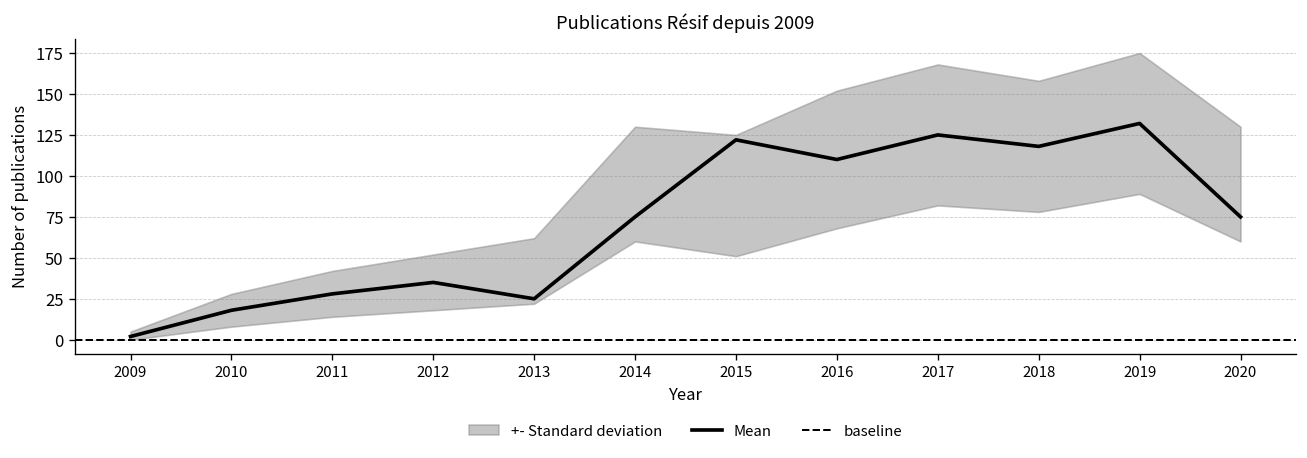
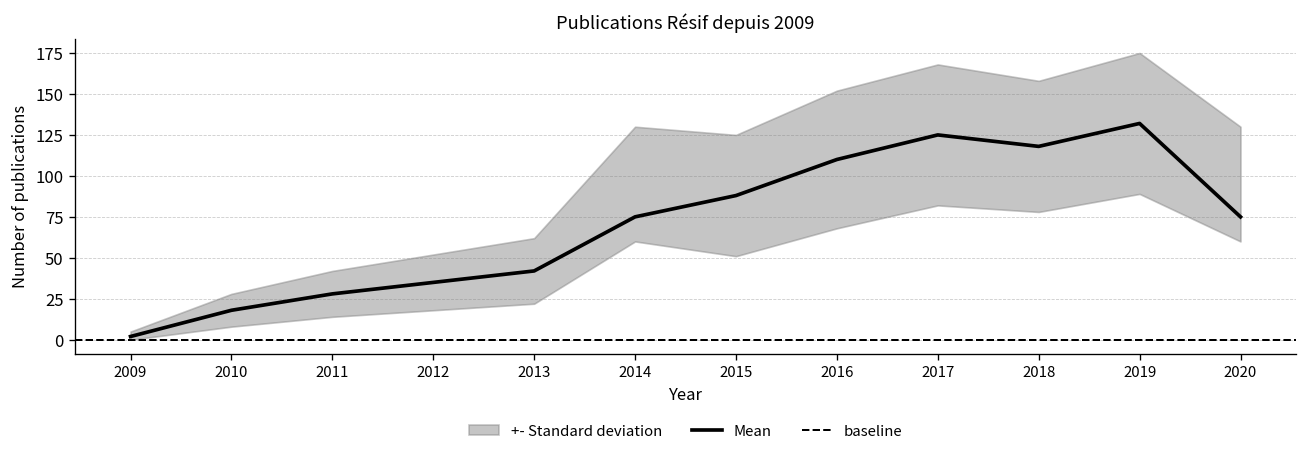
Mean, 2013: 25 -> 42
Mean, 2015: 122 -> 88
